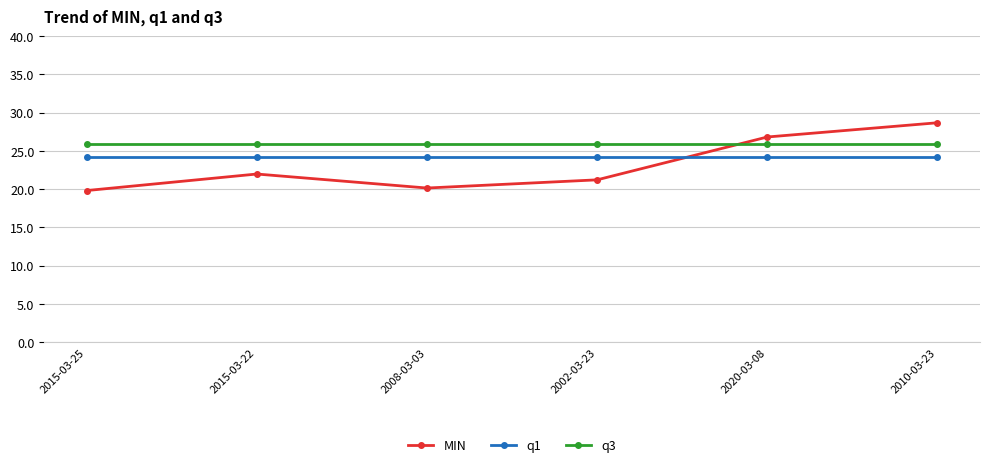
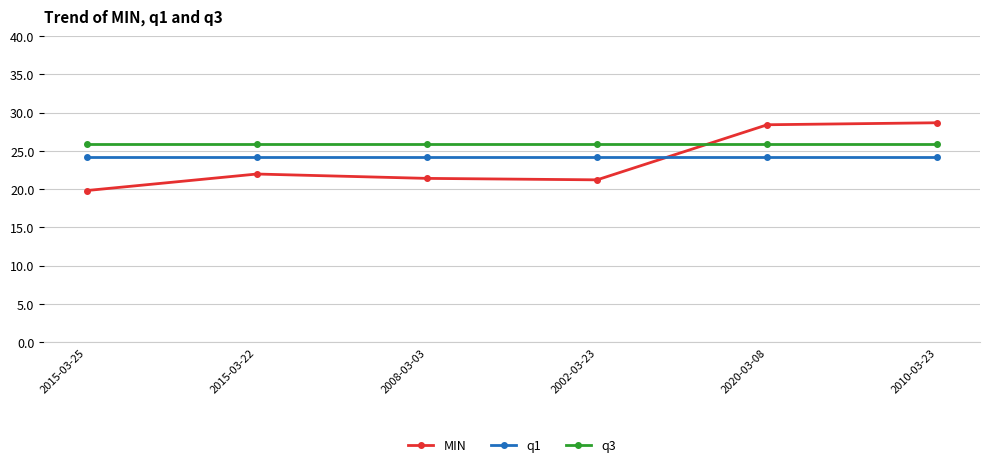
MIN, 2008-03-03: 20 -> 21
MIN, 2020-03-08: 27 -> 28
